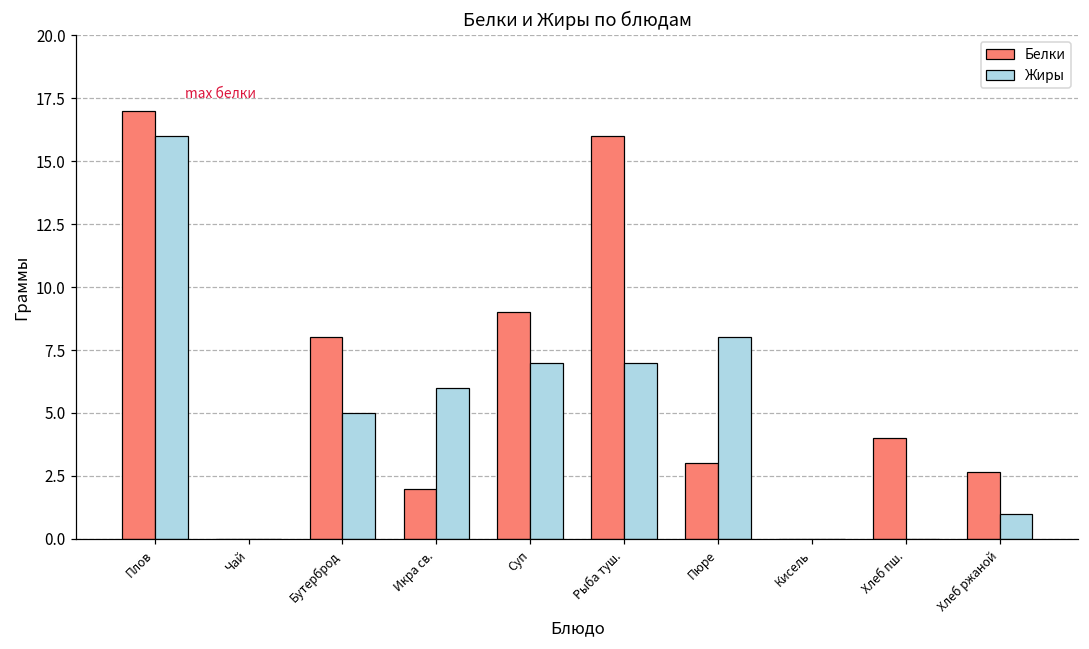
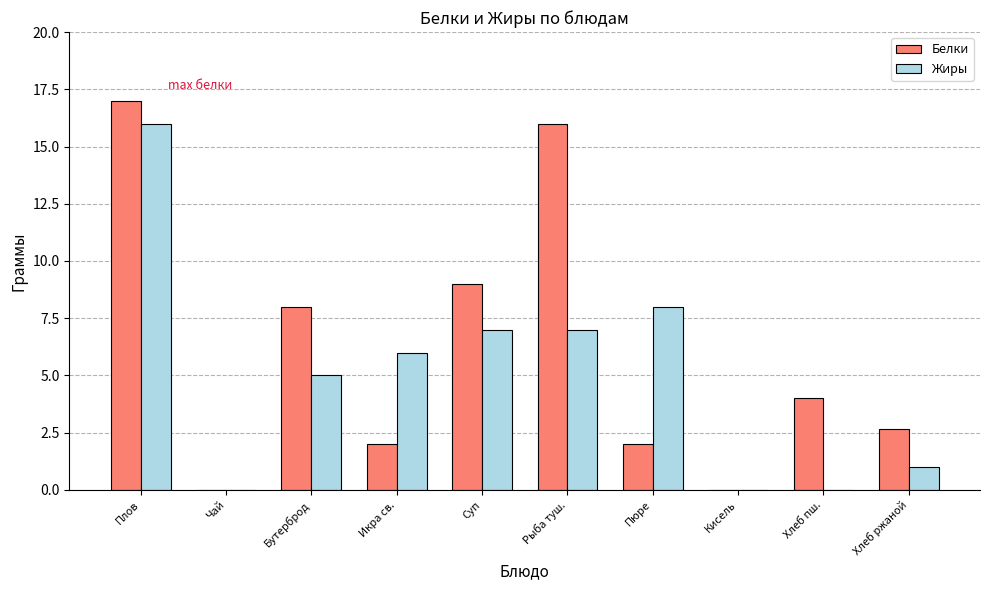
Белки, Пюре: 3 -> 2
